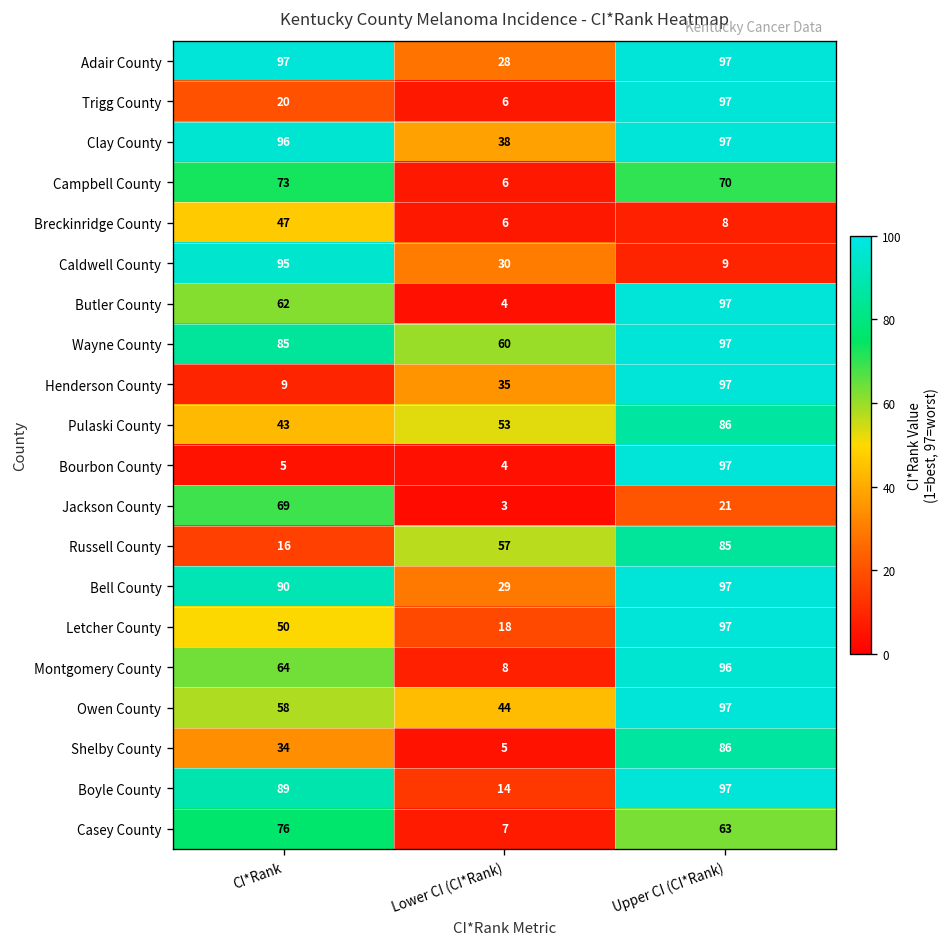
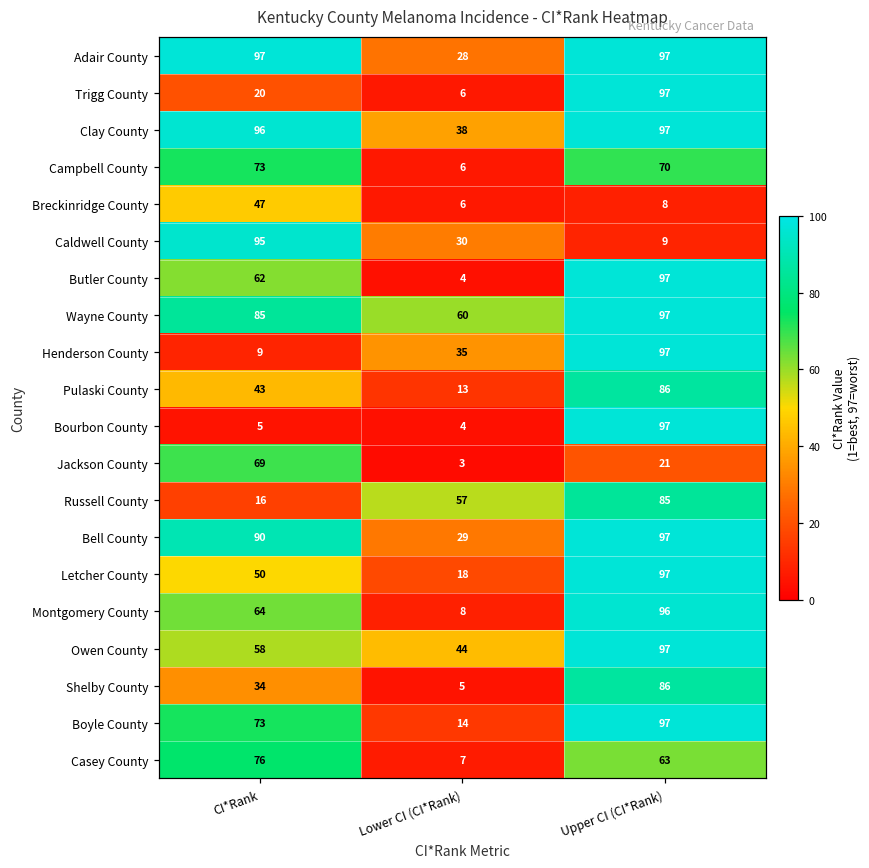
Pulaski County, Lower CI (CI*Rank): 53 -> 13
Boyle County, CI*Rank: 89 -> 73
